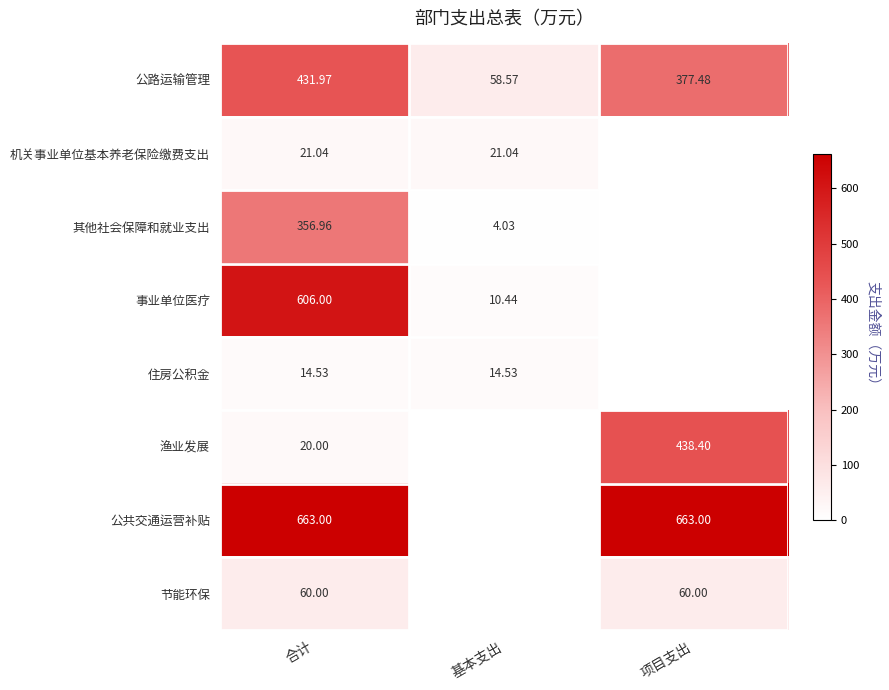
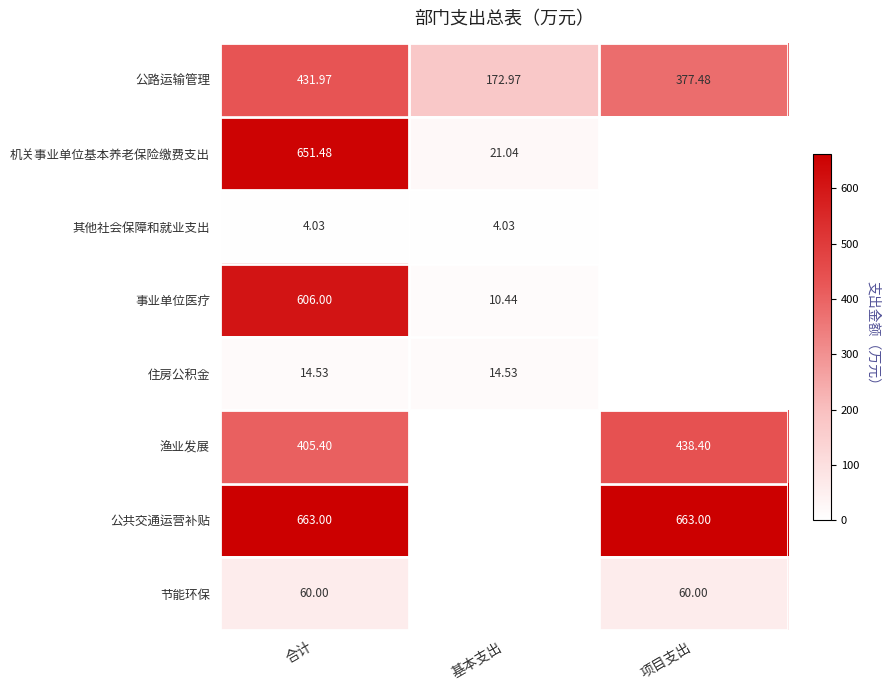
公路运输管理, 基本支出: 58.57 -> 172.97
机关事业单位基本养老保险缴费支出, 合计: 21.04 -> 651.48
其他社会保障和就业支出, 合计: 356.96 -> 4.03
渔业发展, 合计: 20.00 -> 405.40
